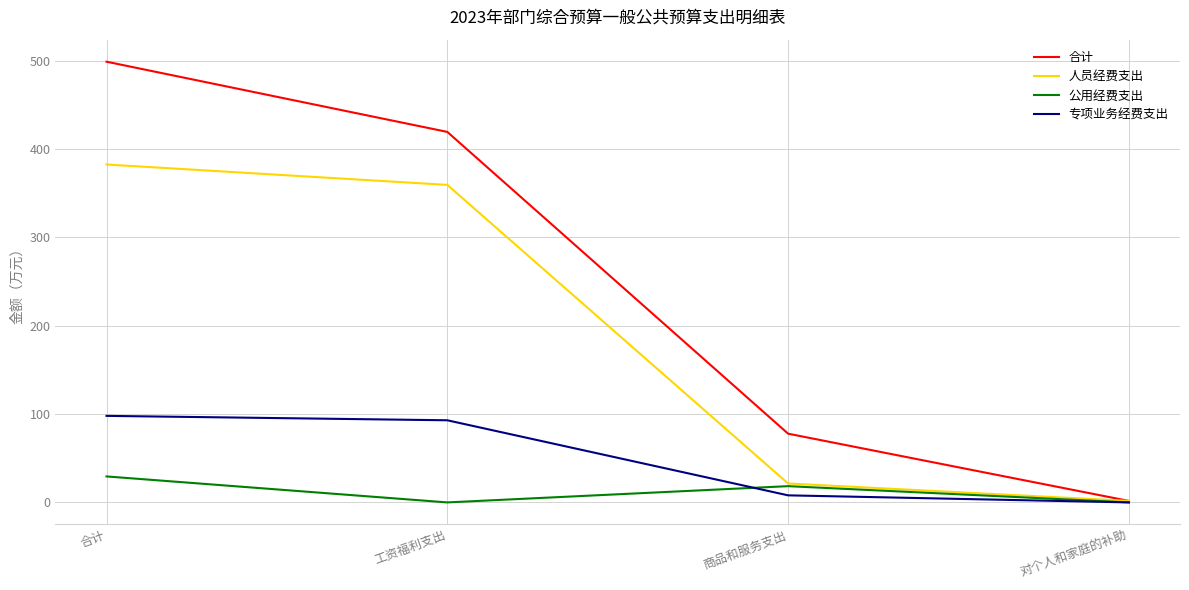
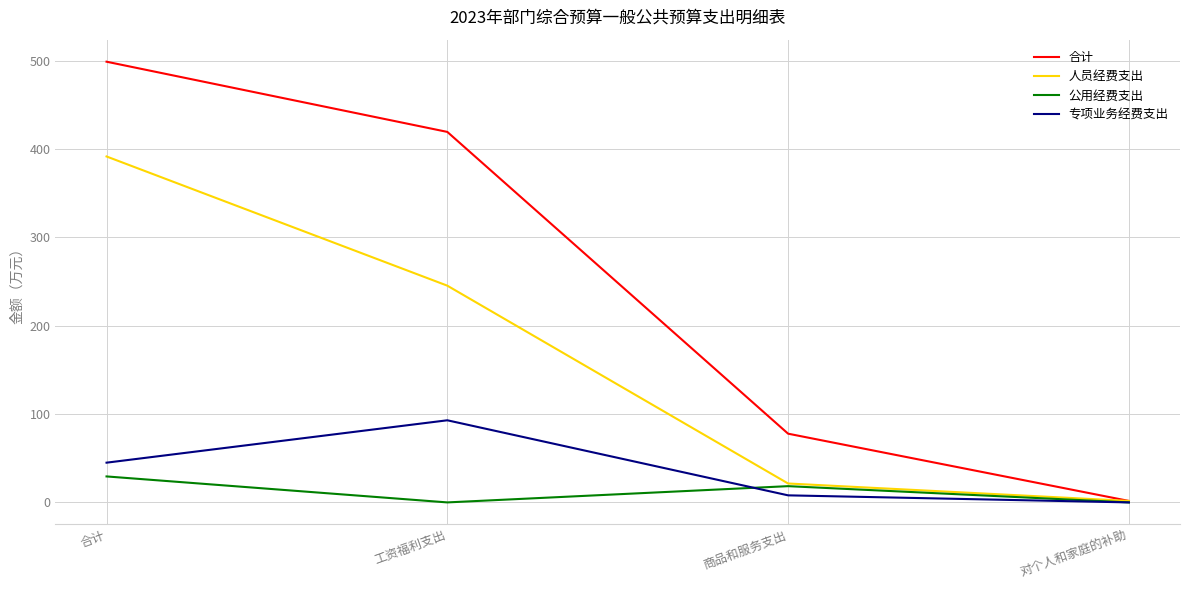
人员经费支出, 合计: 380 -> 390
专项业务经费支出, 合计: 100 -> 50
人员经费支出, 工资福利支出: 360 -> 250
